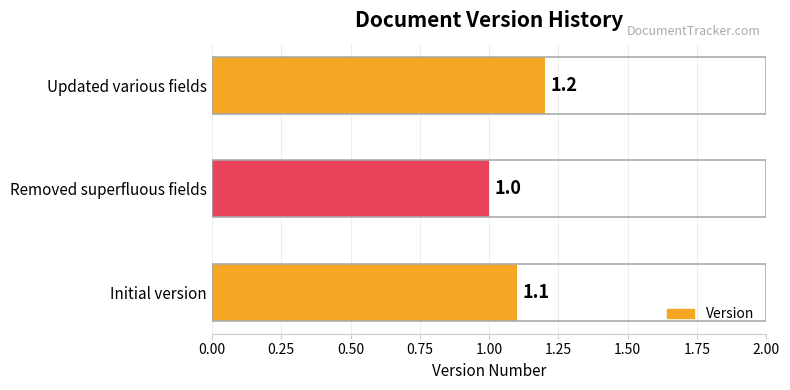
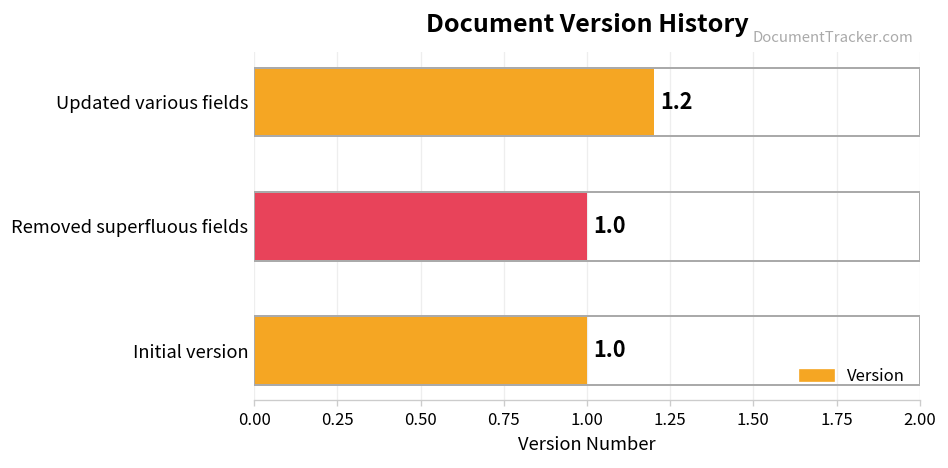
Initial version: 1.1 -> 1.0
